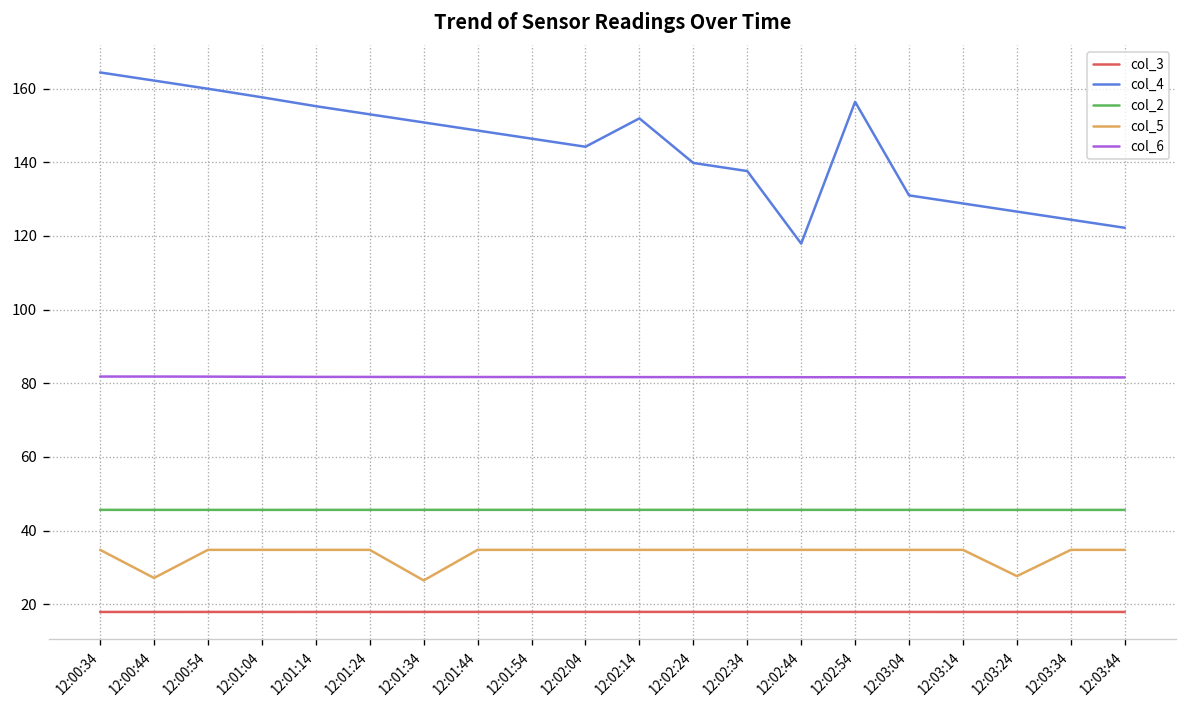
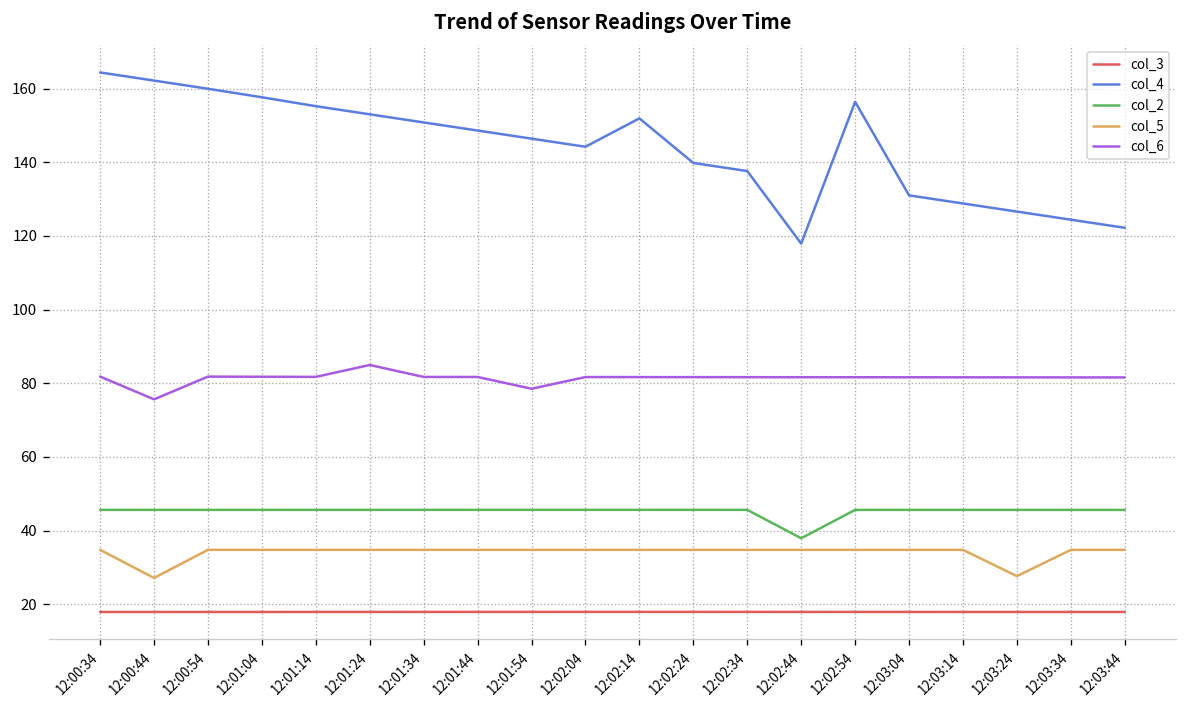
col_6, 12:00:44: 82 -> 76
col_6, 12:01:24: 82 -> 85
col_5, 12:01:34: 26 -> 35
col_6, 12:01:54: 82 -> 79
col_2, 12:02:44: 46 -> 38
